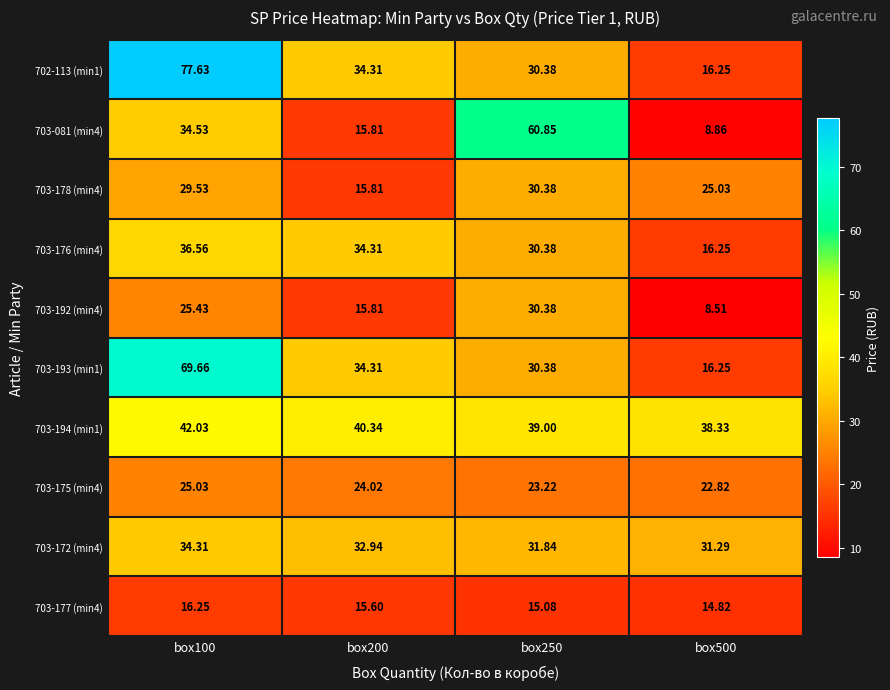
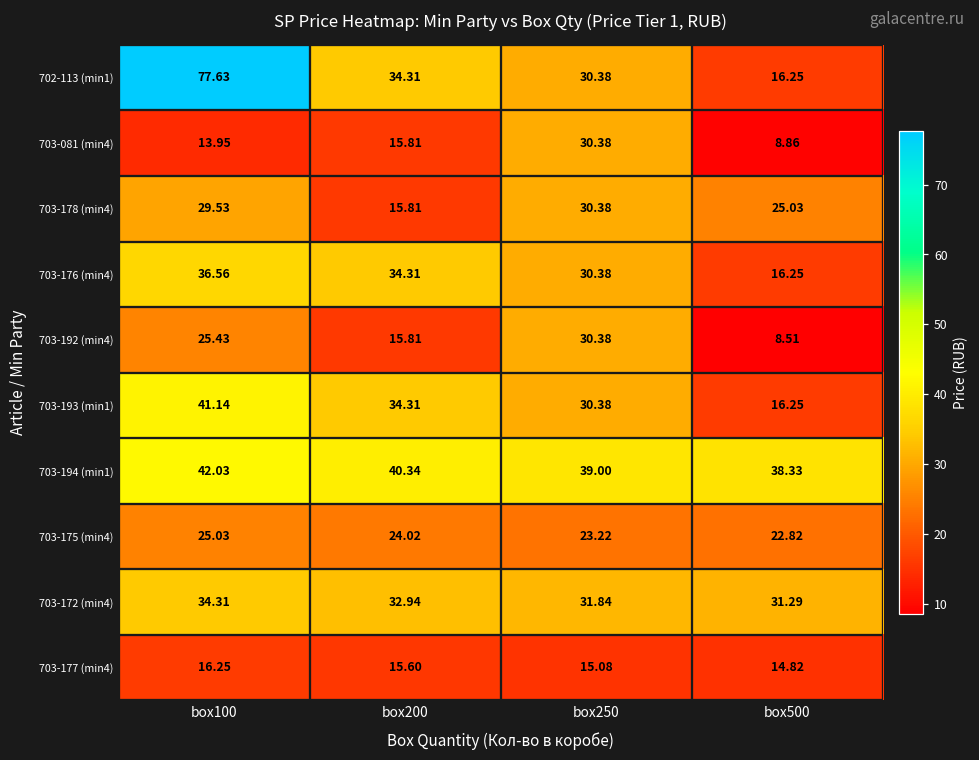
703-081 (min4), box100: 34.53 -> 13.95
703-081 (min4), box250: 60.85 -> 30.38
703-193 (min1), box100: 69.66 -> 41.14
